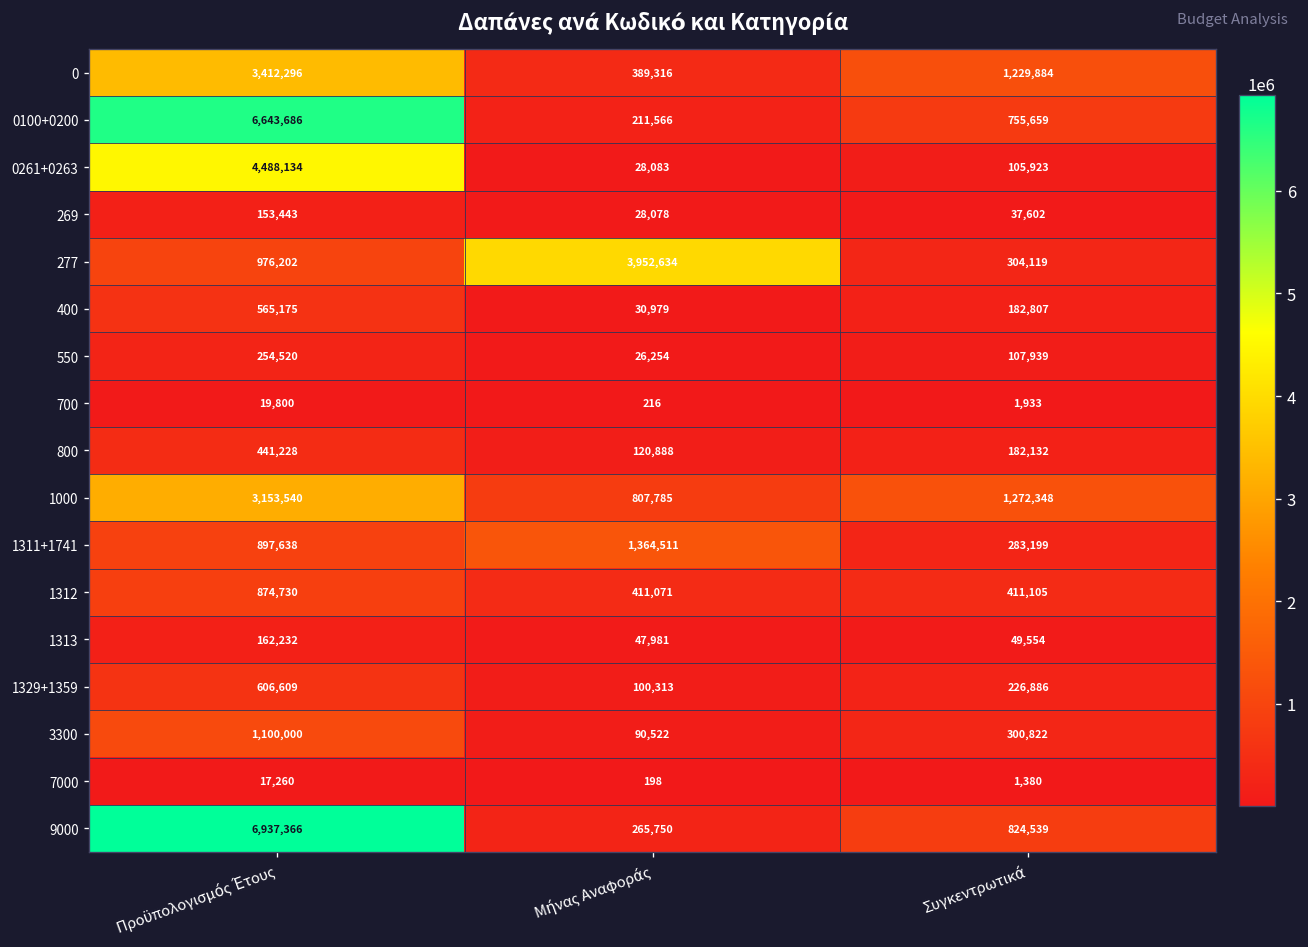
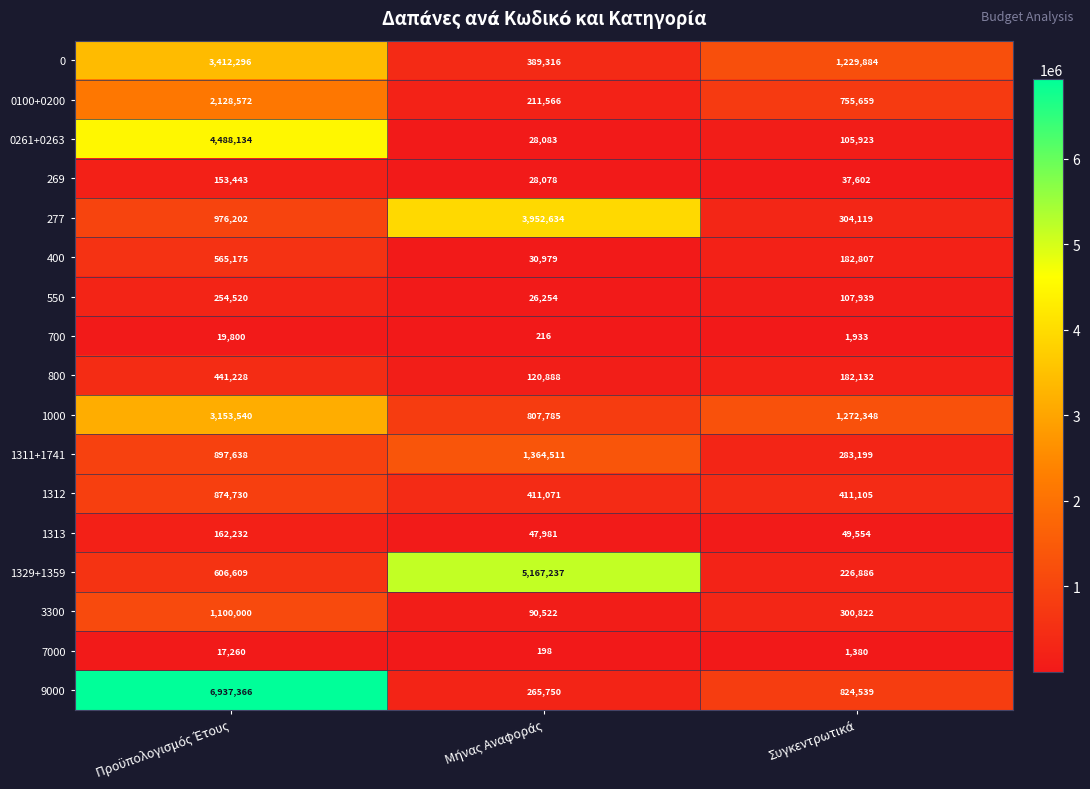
0100+0200, Προϋπολογισμός Έτους: 6,643,686 -> 2,128,572
1329+1359, Μήνας Αναφοράς: 100,313 -> 5,167,237
